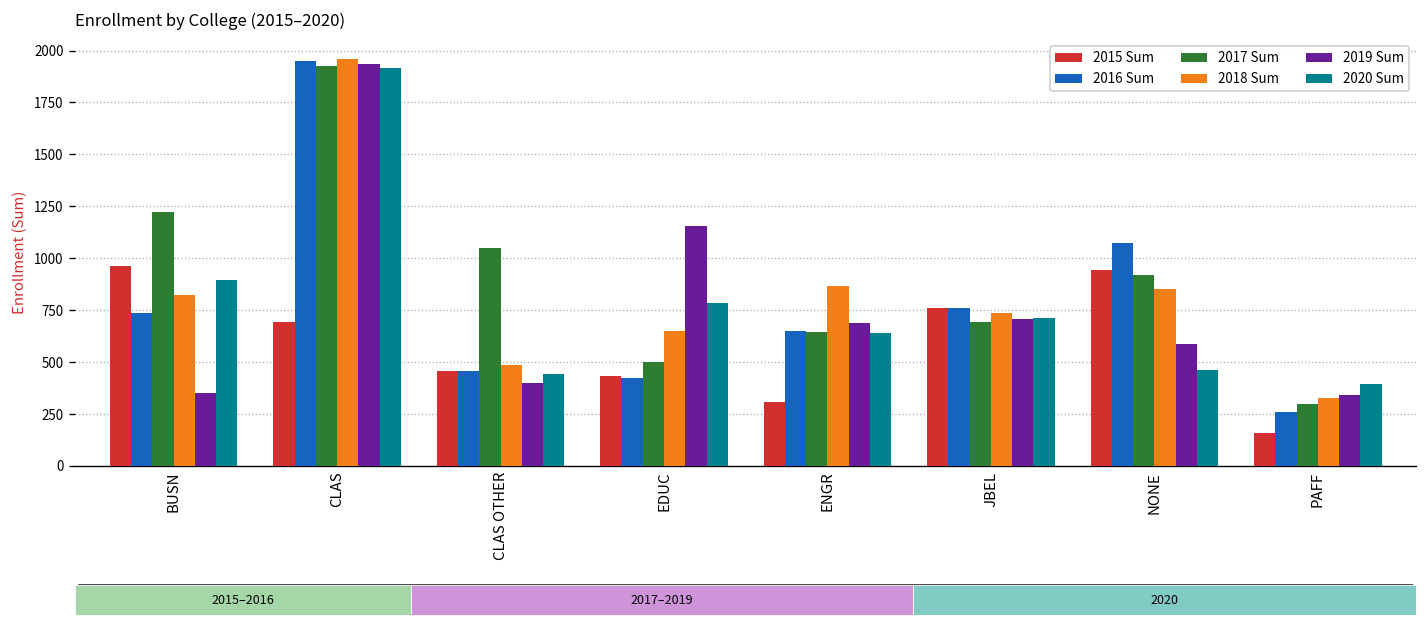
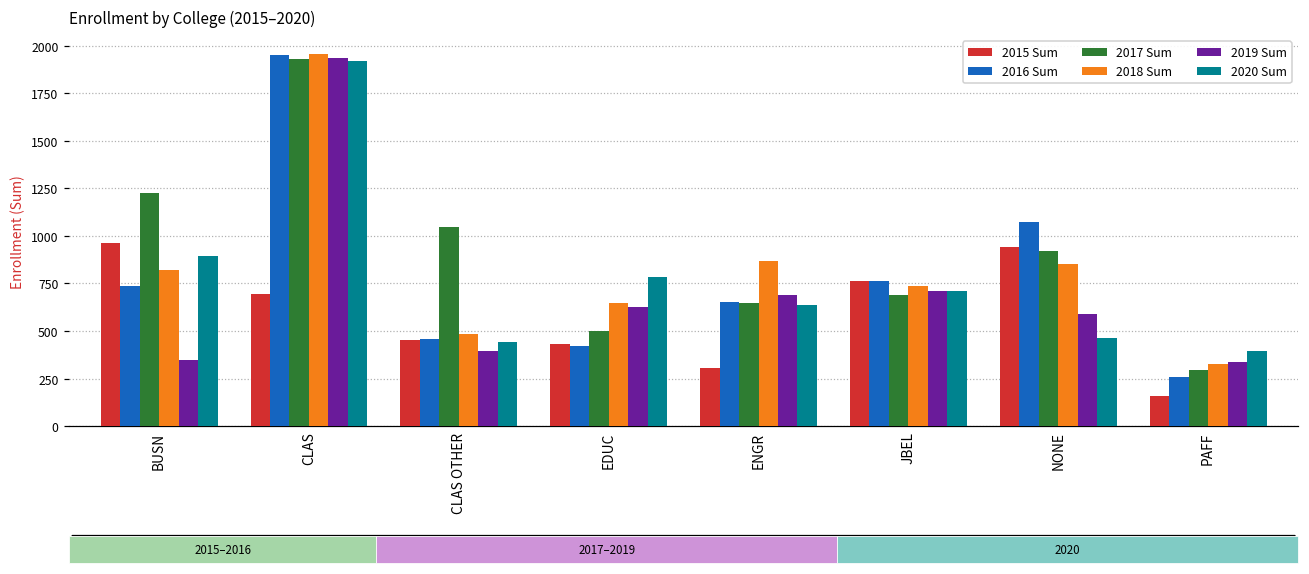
2019 Sum, EDUC: 1160 -> 630
